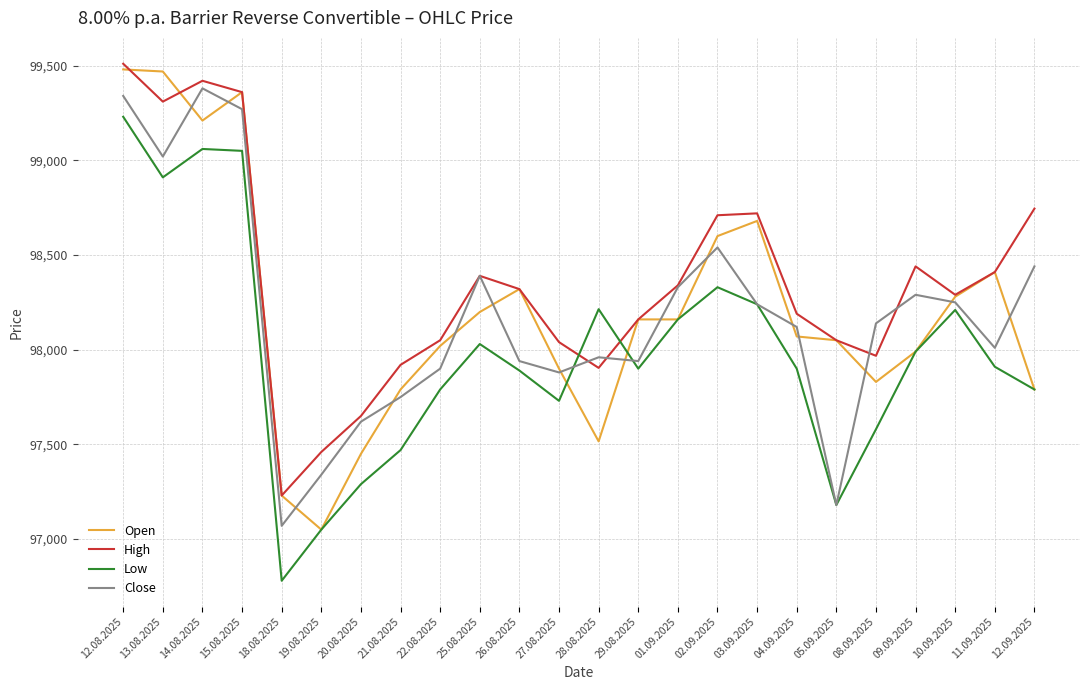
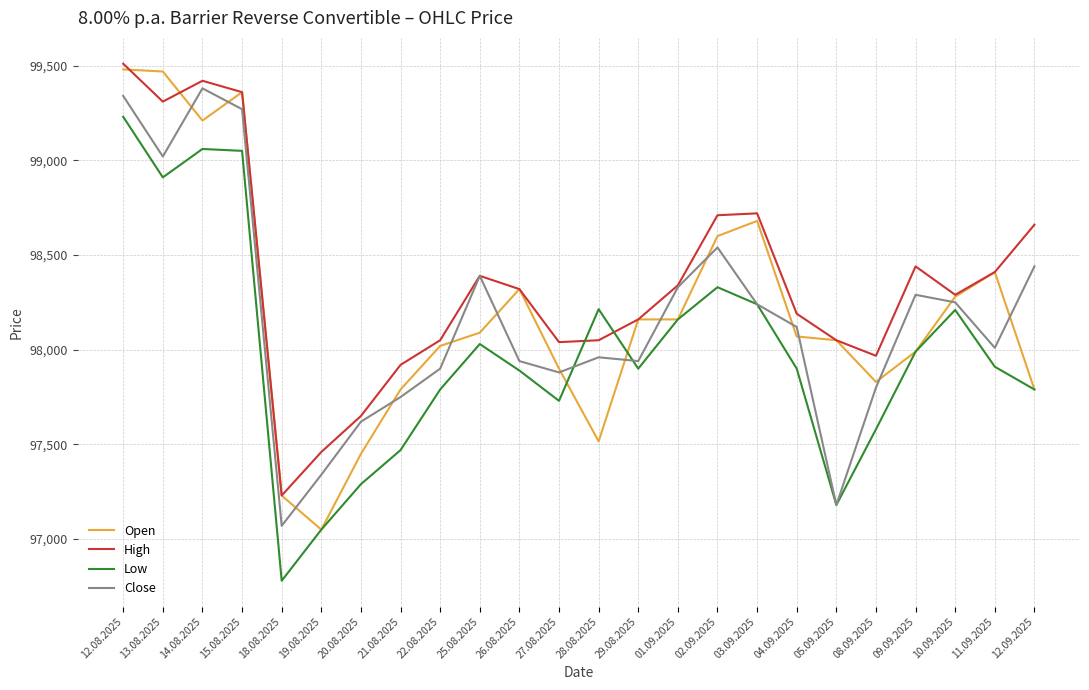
Open, 25.08.2025: 98,200 -> 98,090
High, 28.08.2025: 97,900 -> 98,050
Close, 08.09.2025: 98,140 -> 97,800
High, 12.09.2025: 98,750 -> 98,660
